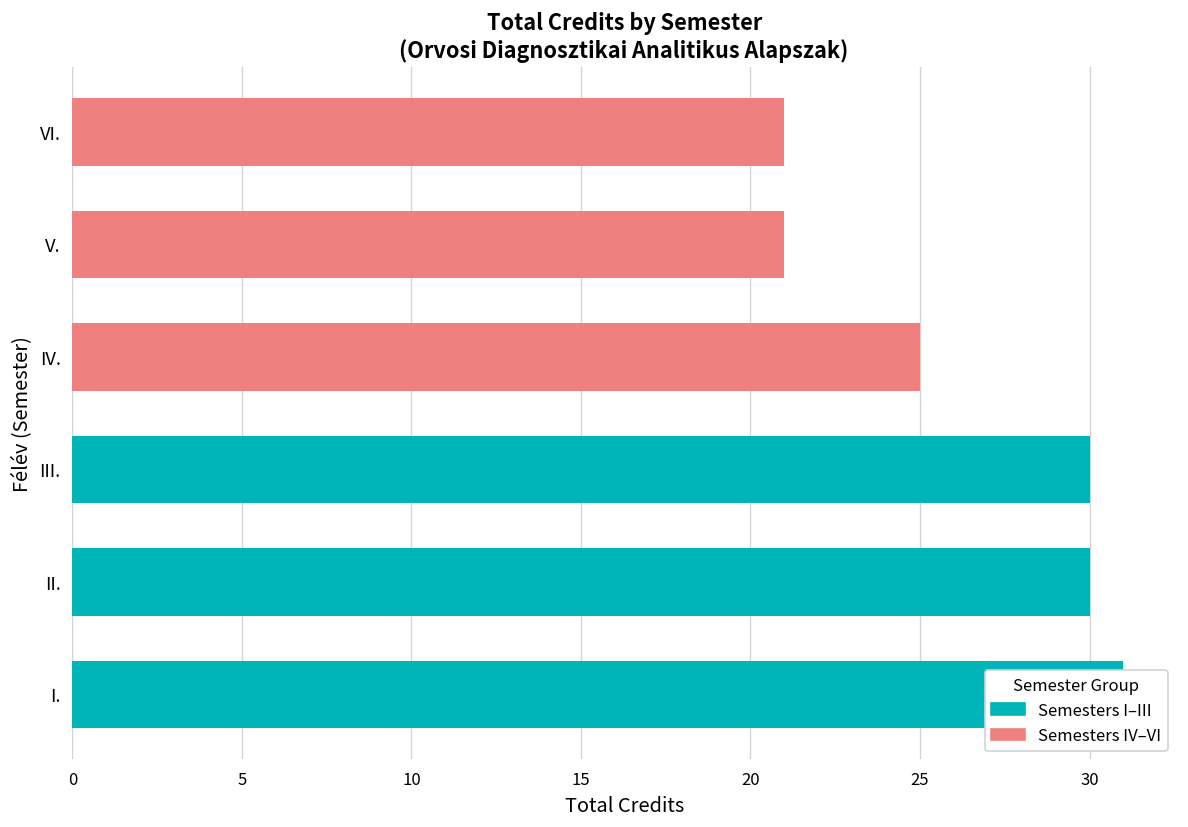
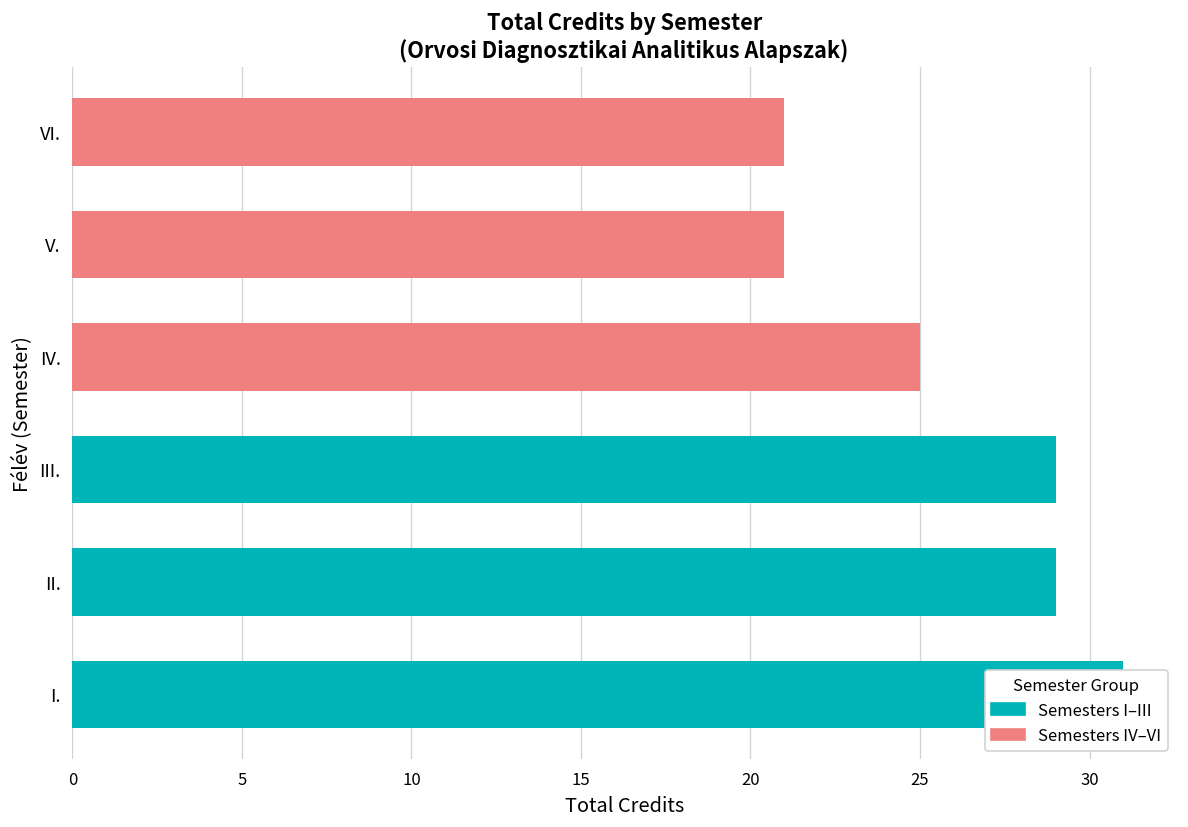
III.: 30 -> 29
II.: 30 -> 29
